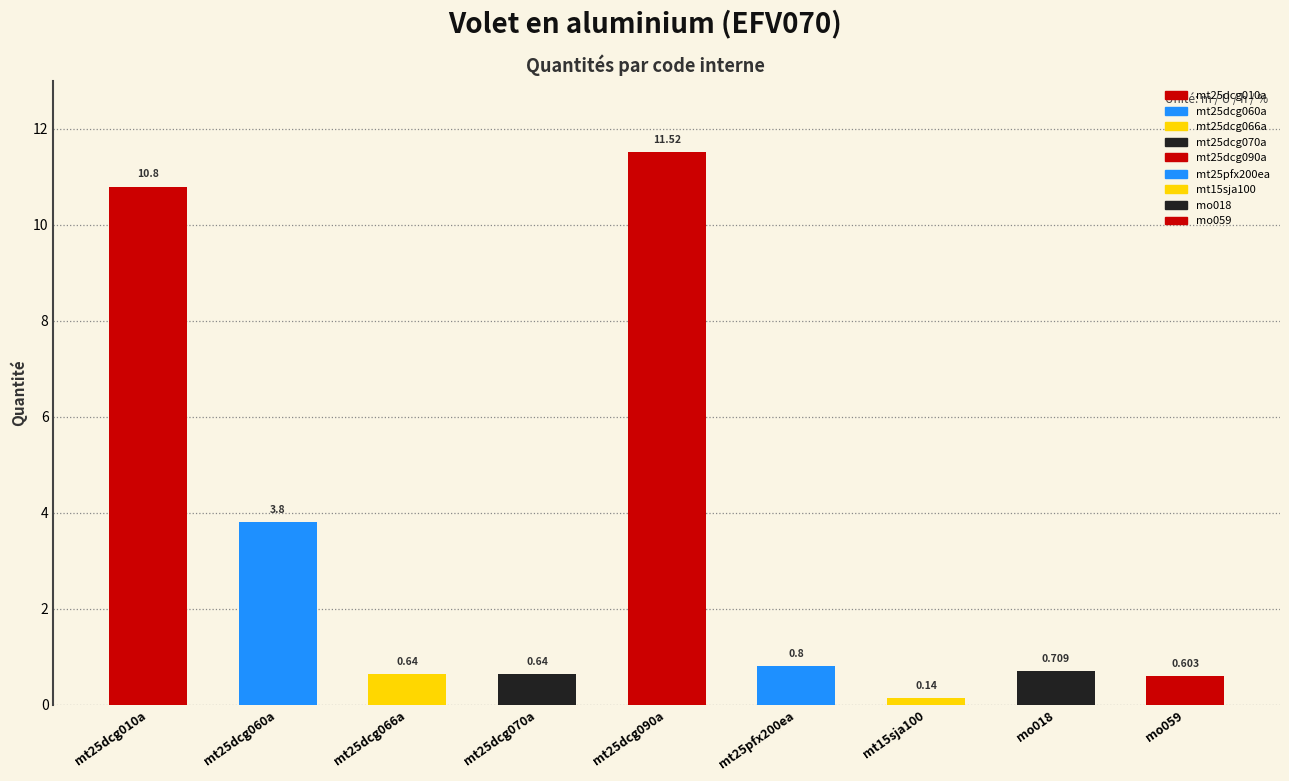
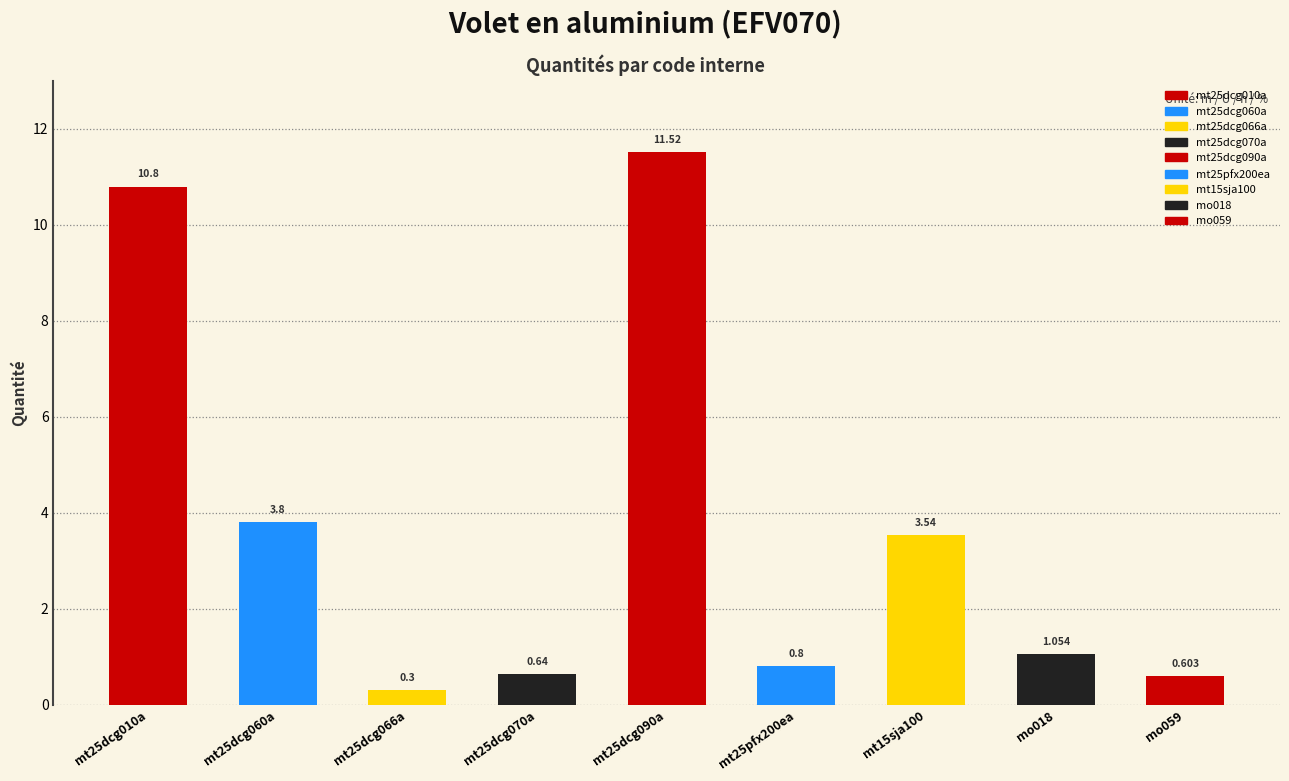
mt25dcg066a: 0.64 -> 0.3
mt15sja100: 0.14 -> 3.54
mo018: 0.709 -> 1.054
